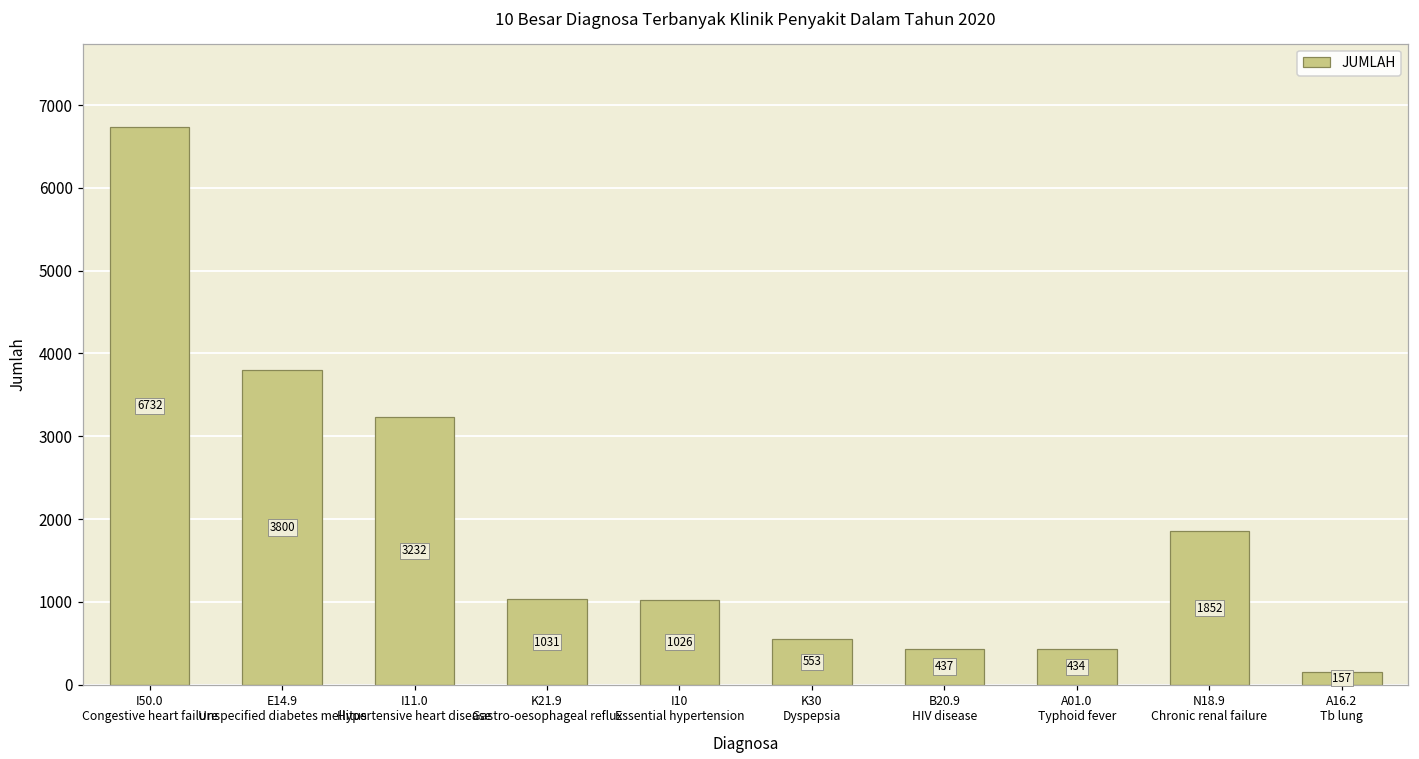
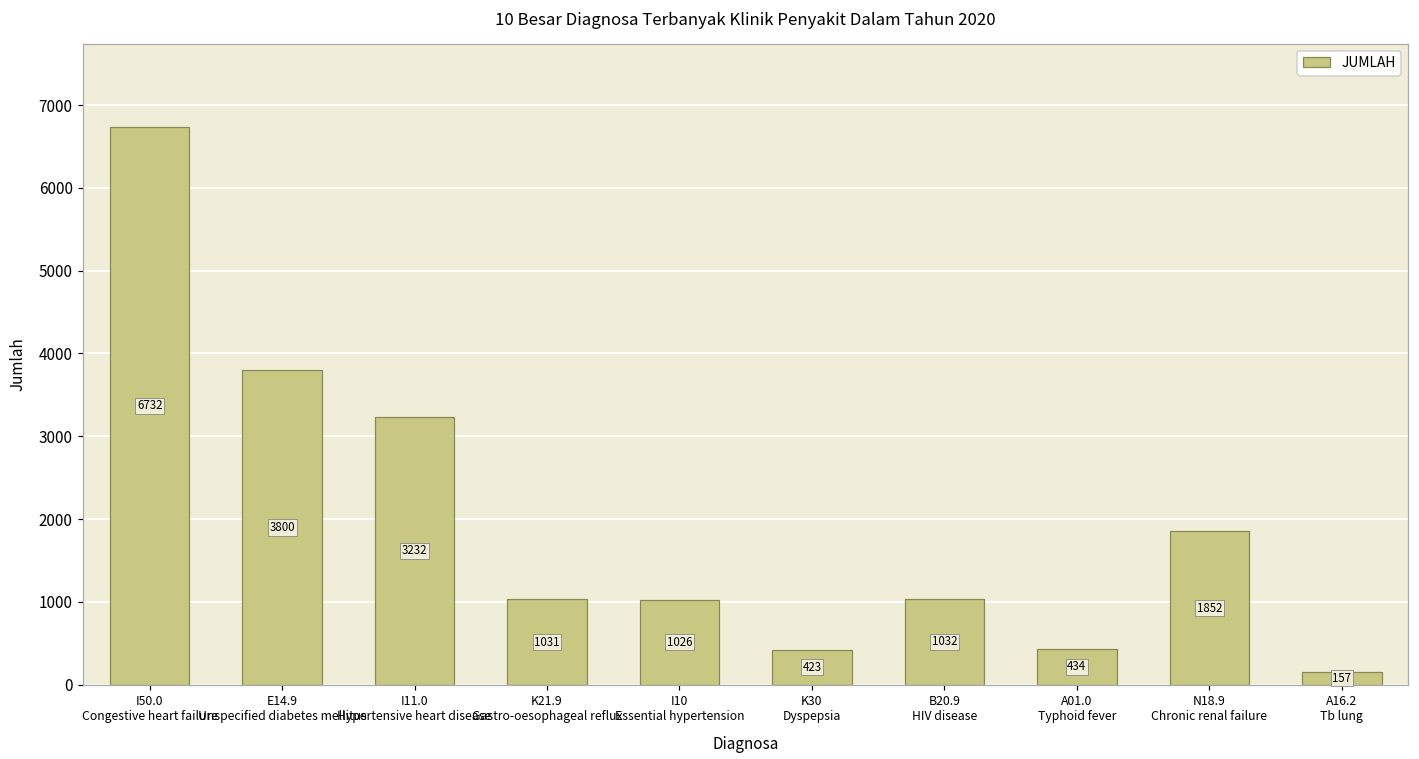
K30 Dyspepsia: 553 -> 423
B20.9 HIV disease: 437 -> 1032
